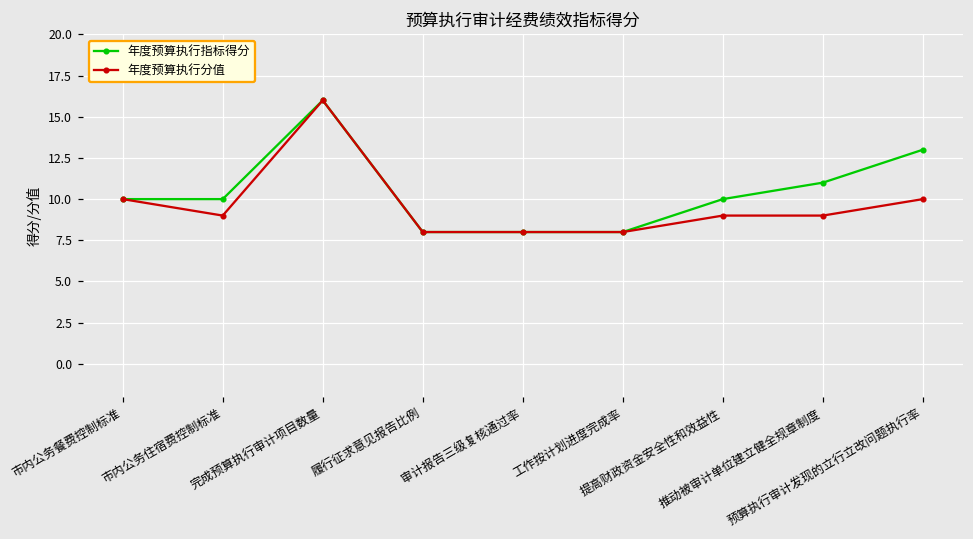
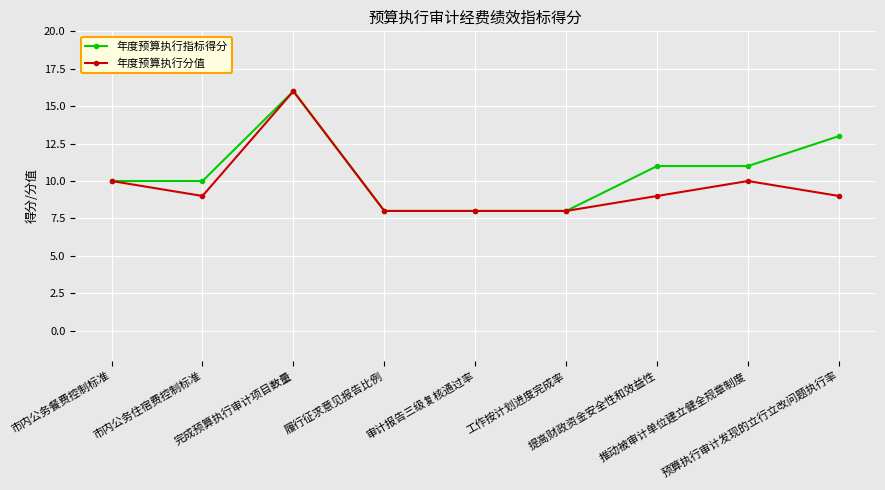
年度预算执行指标得分, 提高财政资金安全性和效益性: 10 -> 11
年度预算执行分值, 推动被审计单位建立健全规章制度: 9 -> 10
年度预算执行分值, 预算执行审计发现的立行立改问题执行率: 10 -> 9
